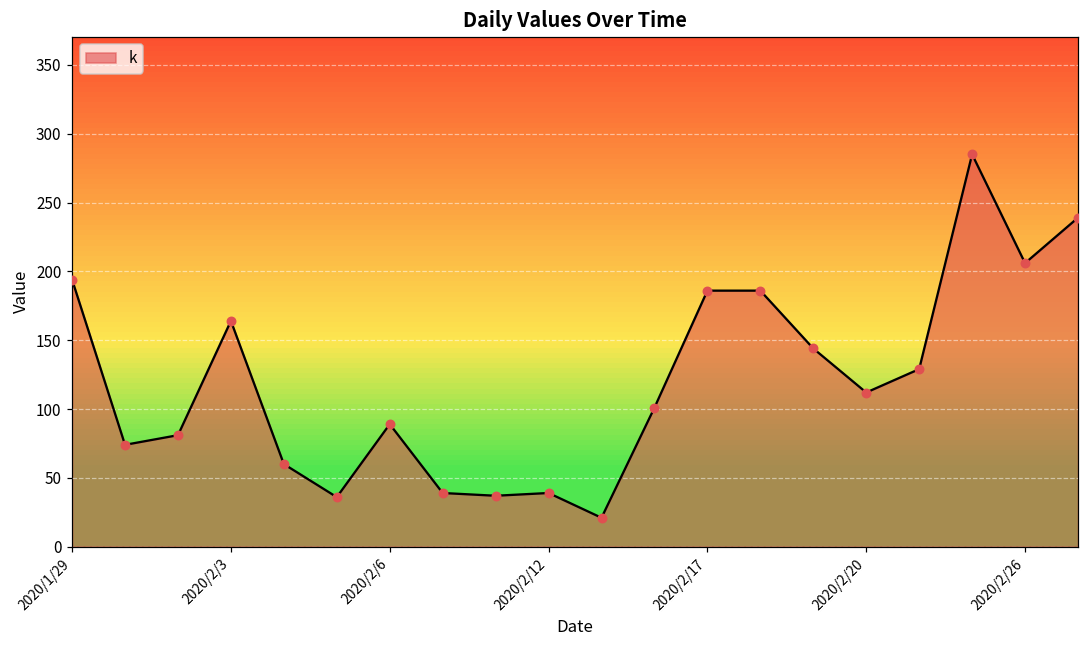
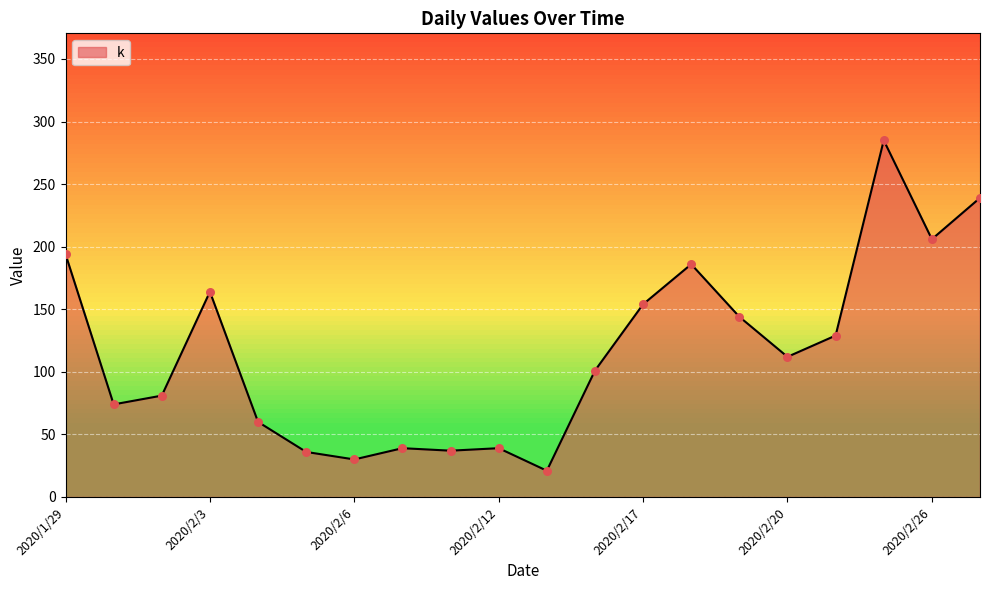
2020/2/6: 89 -> 30
2020/2/17: 186 -> 154
